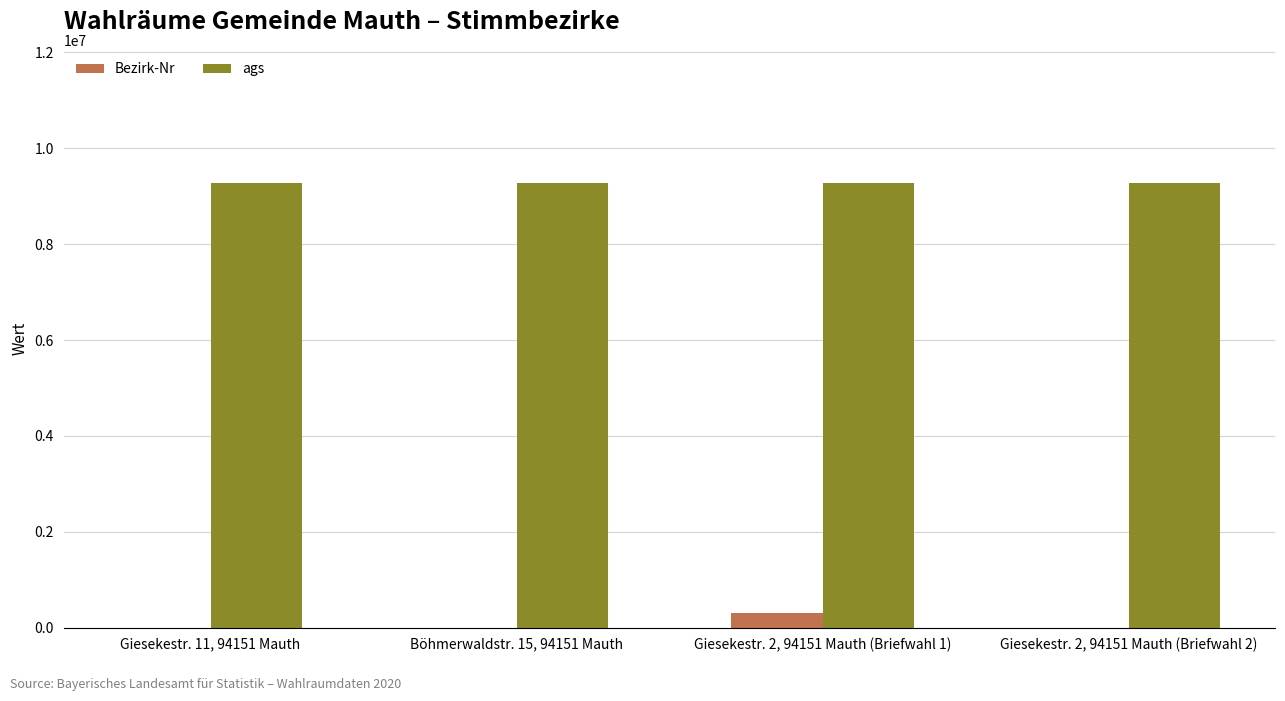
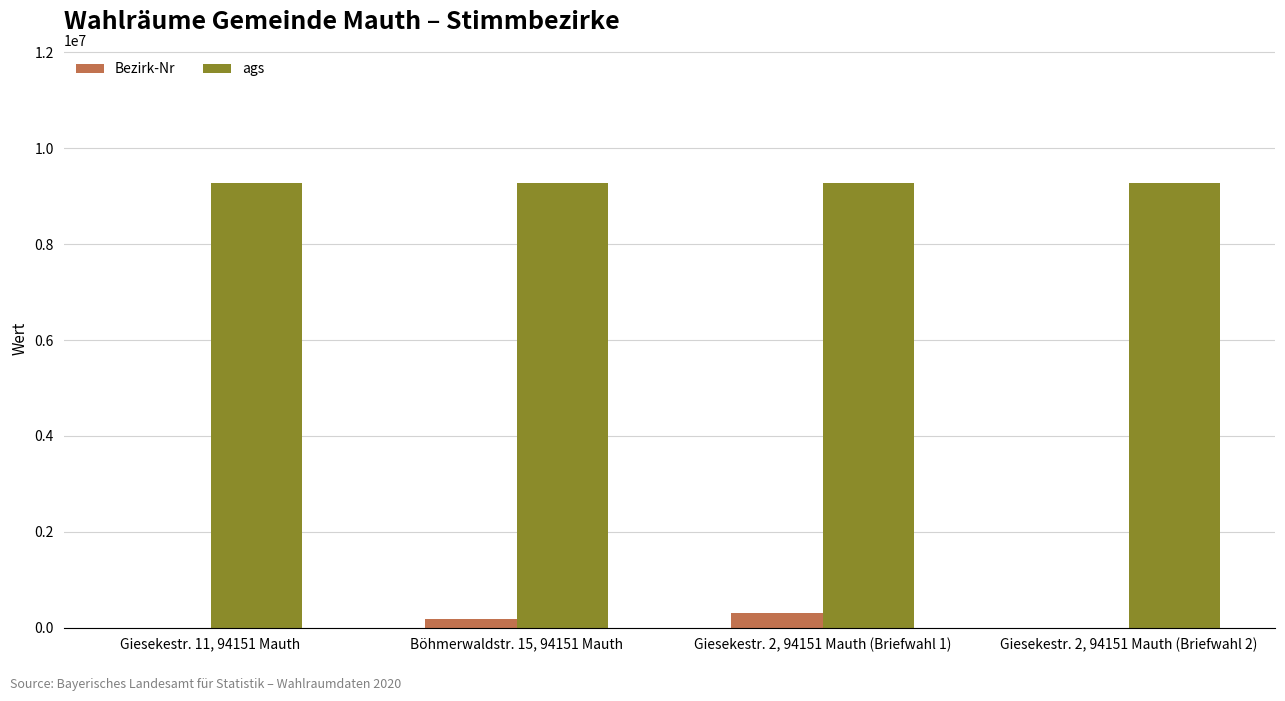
Bezirk-Nr, Böhmerwaldstr. 15, 94151 Mauth: 0 -> 200000
